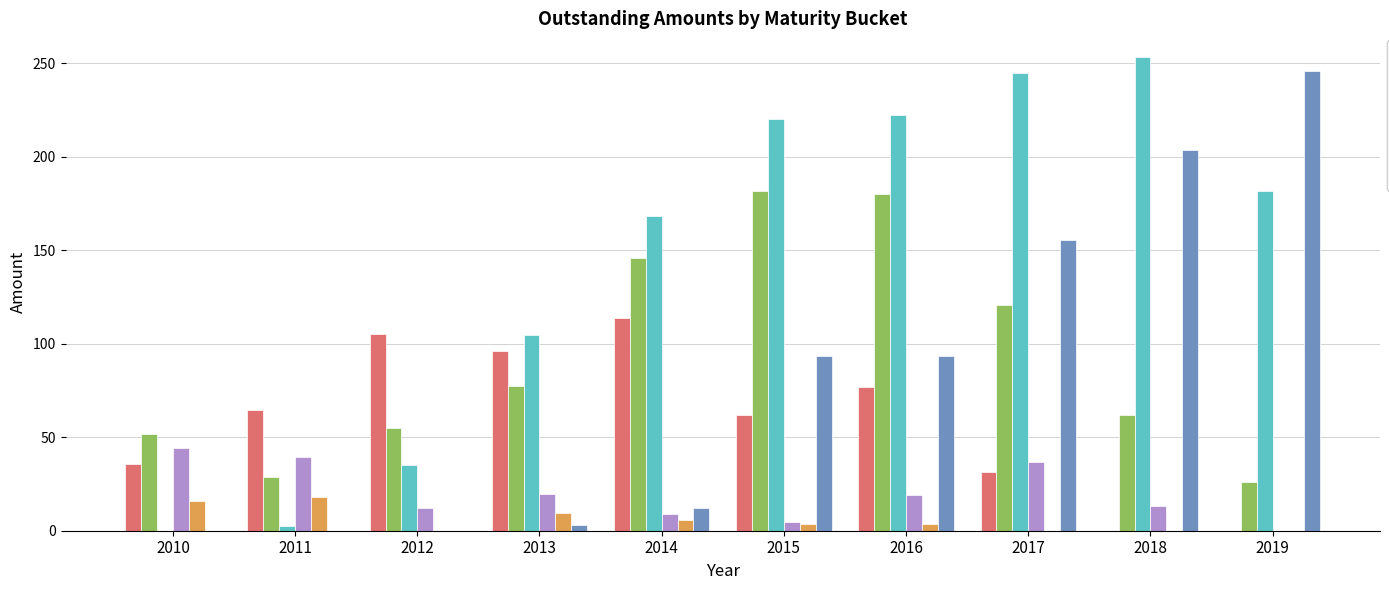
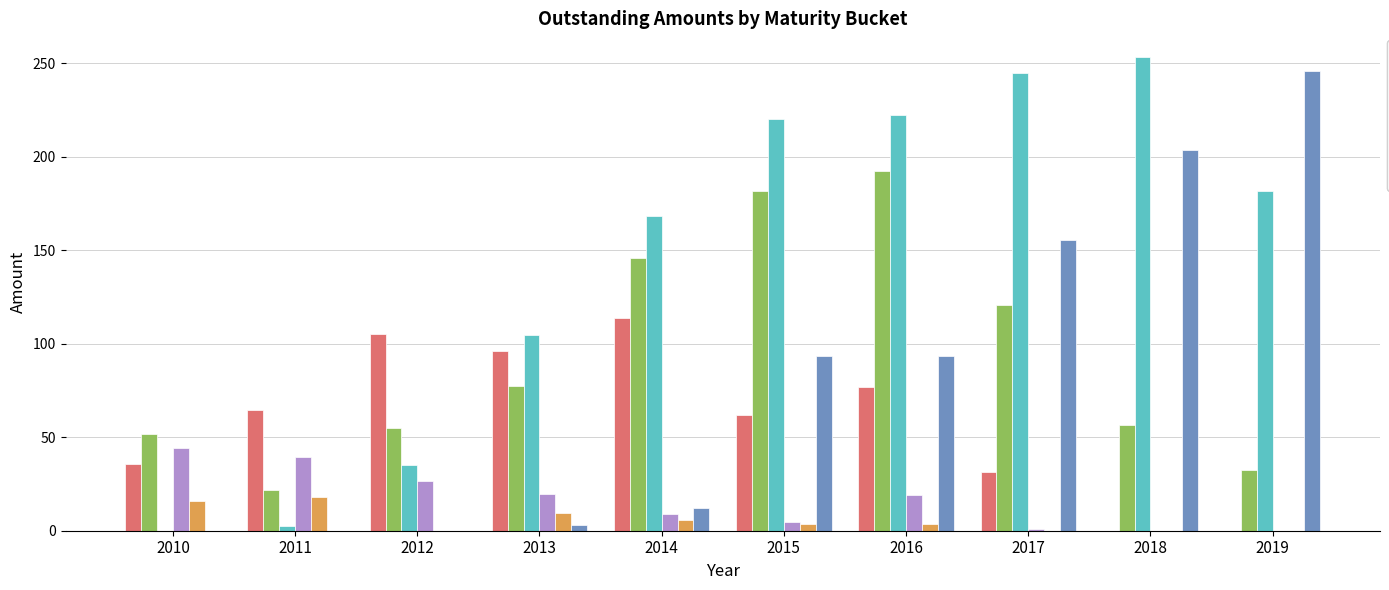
2Y, 2011: 29 -> 22
6M, 2012: 12 -> 26
2Y, 2016: 180 -> 192
6M, 2017: 37 -> 1
2Y, 2018: 62 -> 57
6M, 2018: 13 -> 0
2Y, 2019: 26 -> 33
